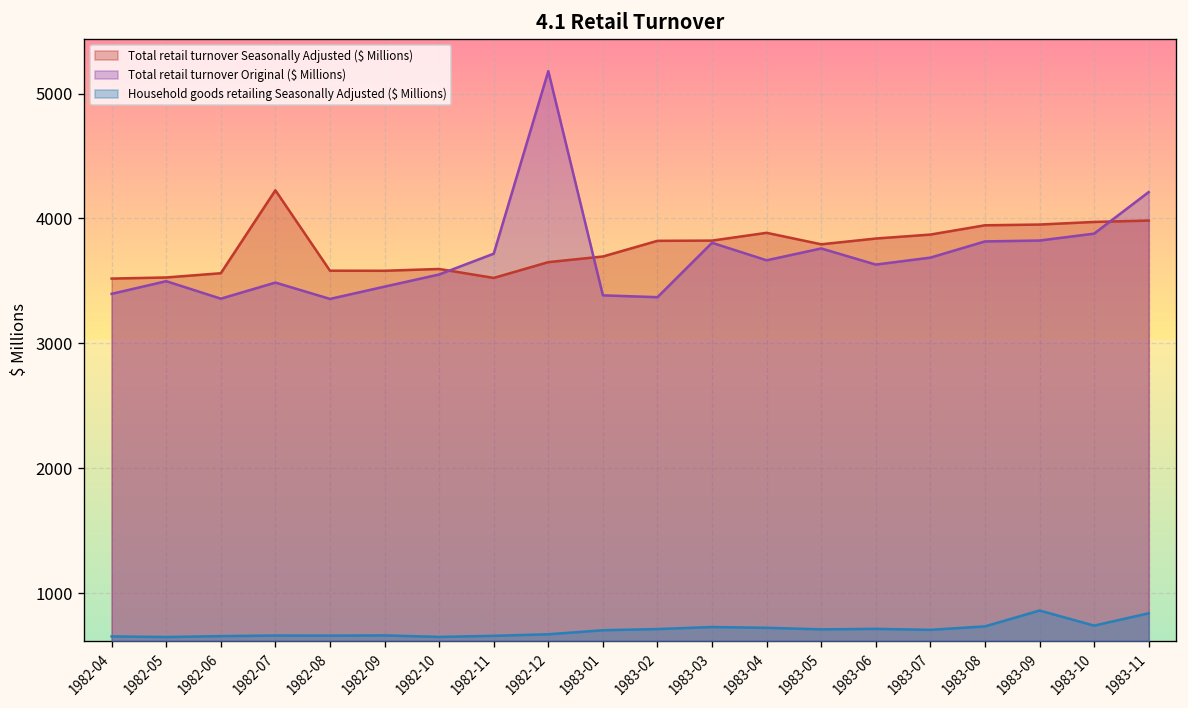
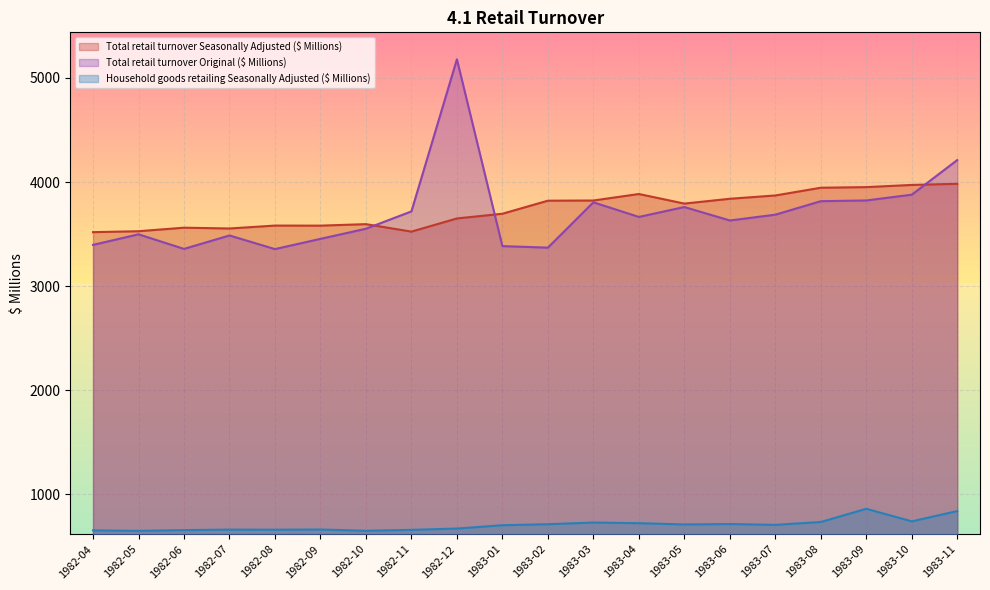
Total retail turnover Seasonally Adjusted ($ Millions), 1982-07: 4230 -> 3550
